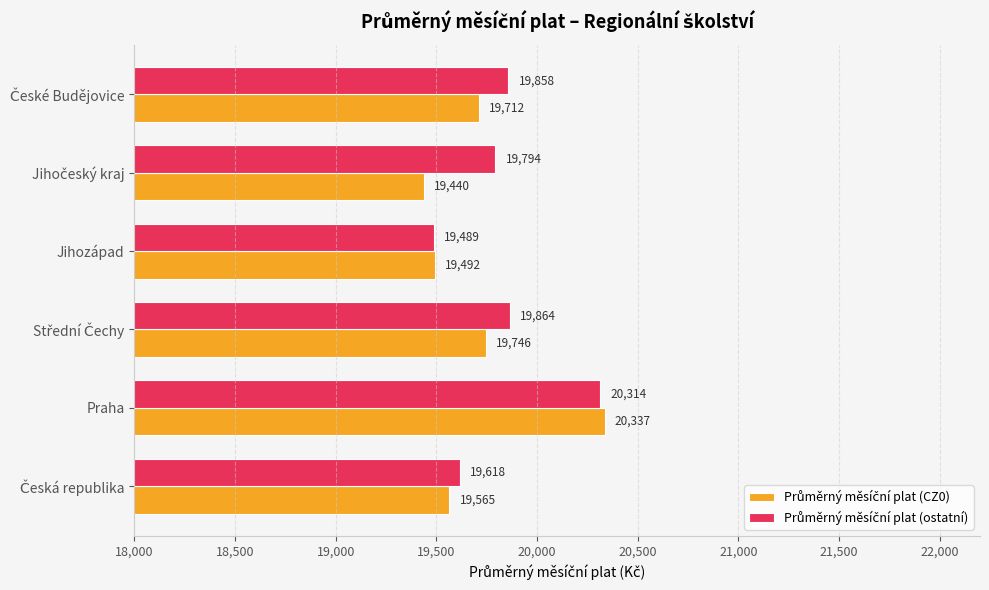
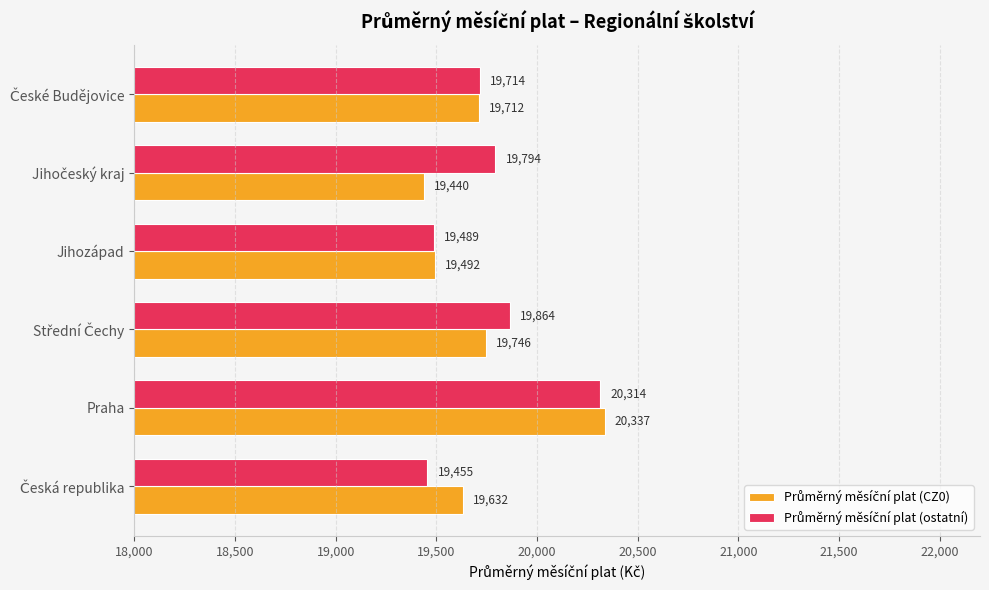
Průměrný měsíční plat (ostatní), České Budějovice: 19,858 -> 19,714
Průměrný měsíční plat (ostatní), Česká republika: 19,618 -> 19,455
Průměrný měsíční plat (CZ0), Česká republika: 19,565 -> 19,632
